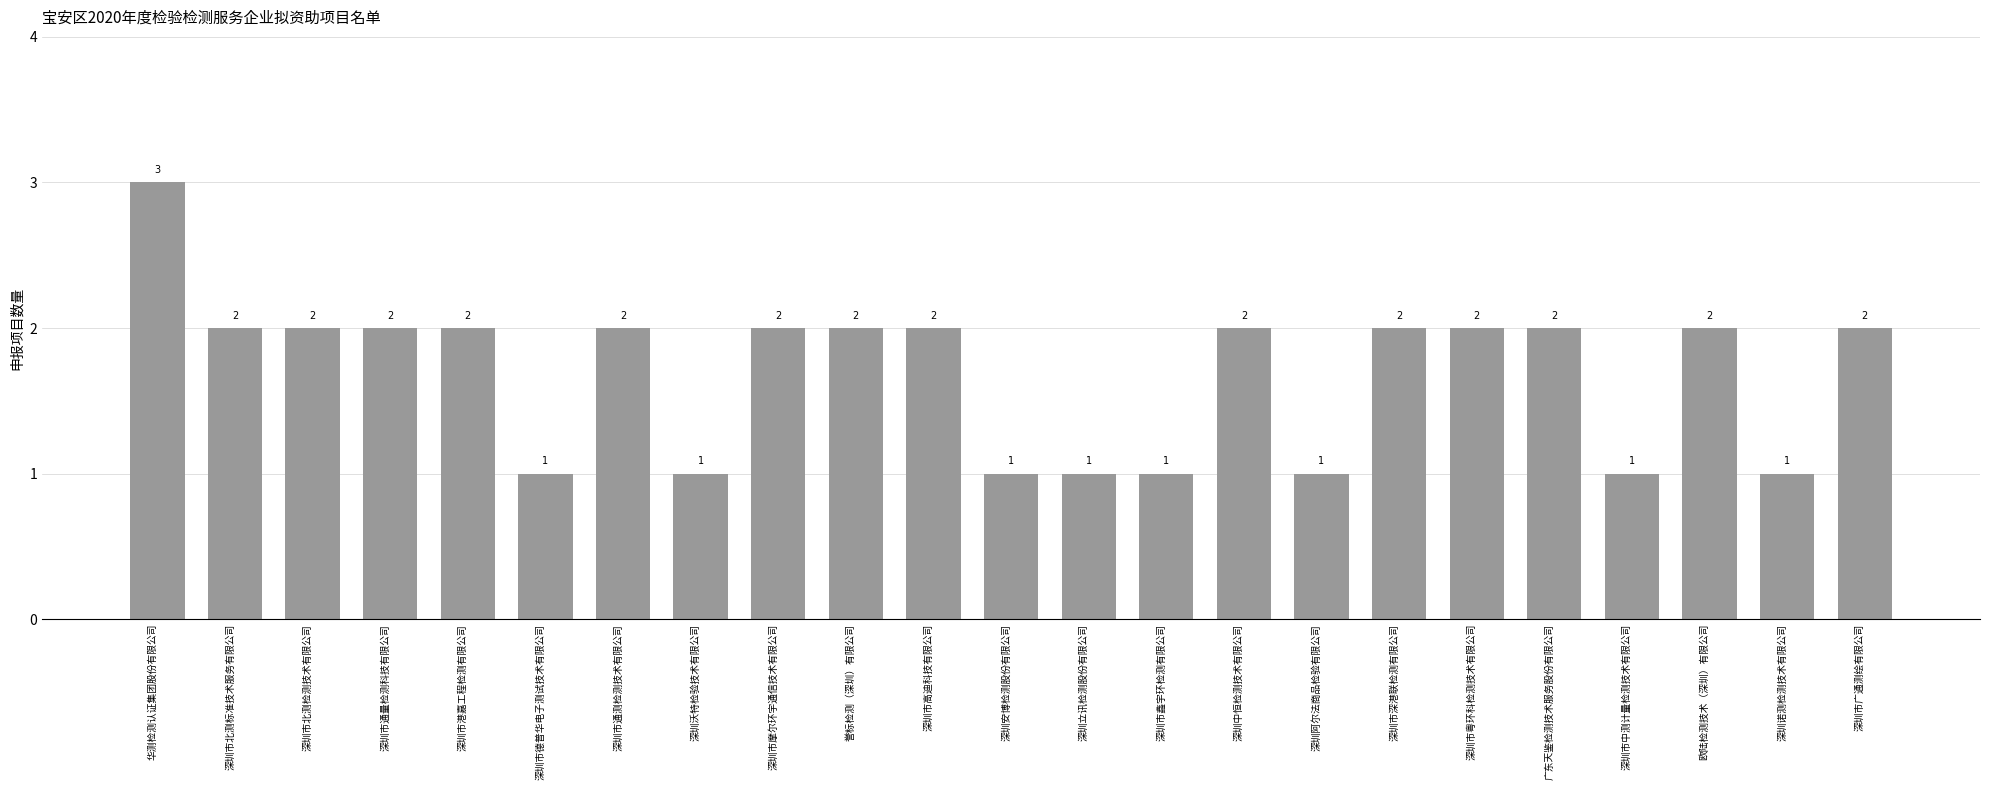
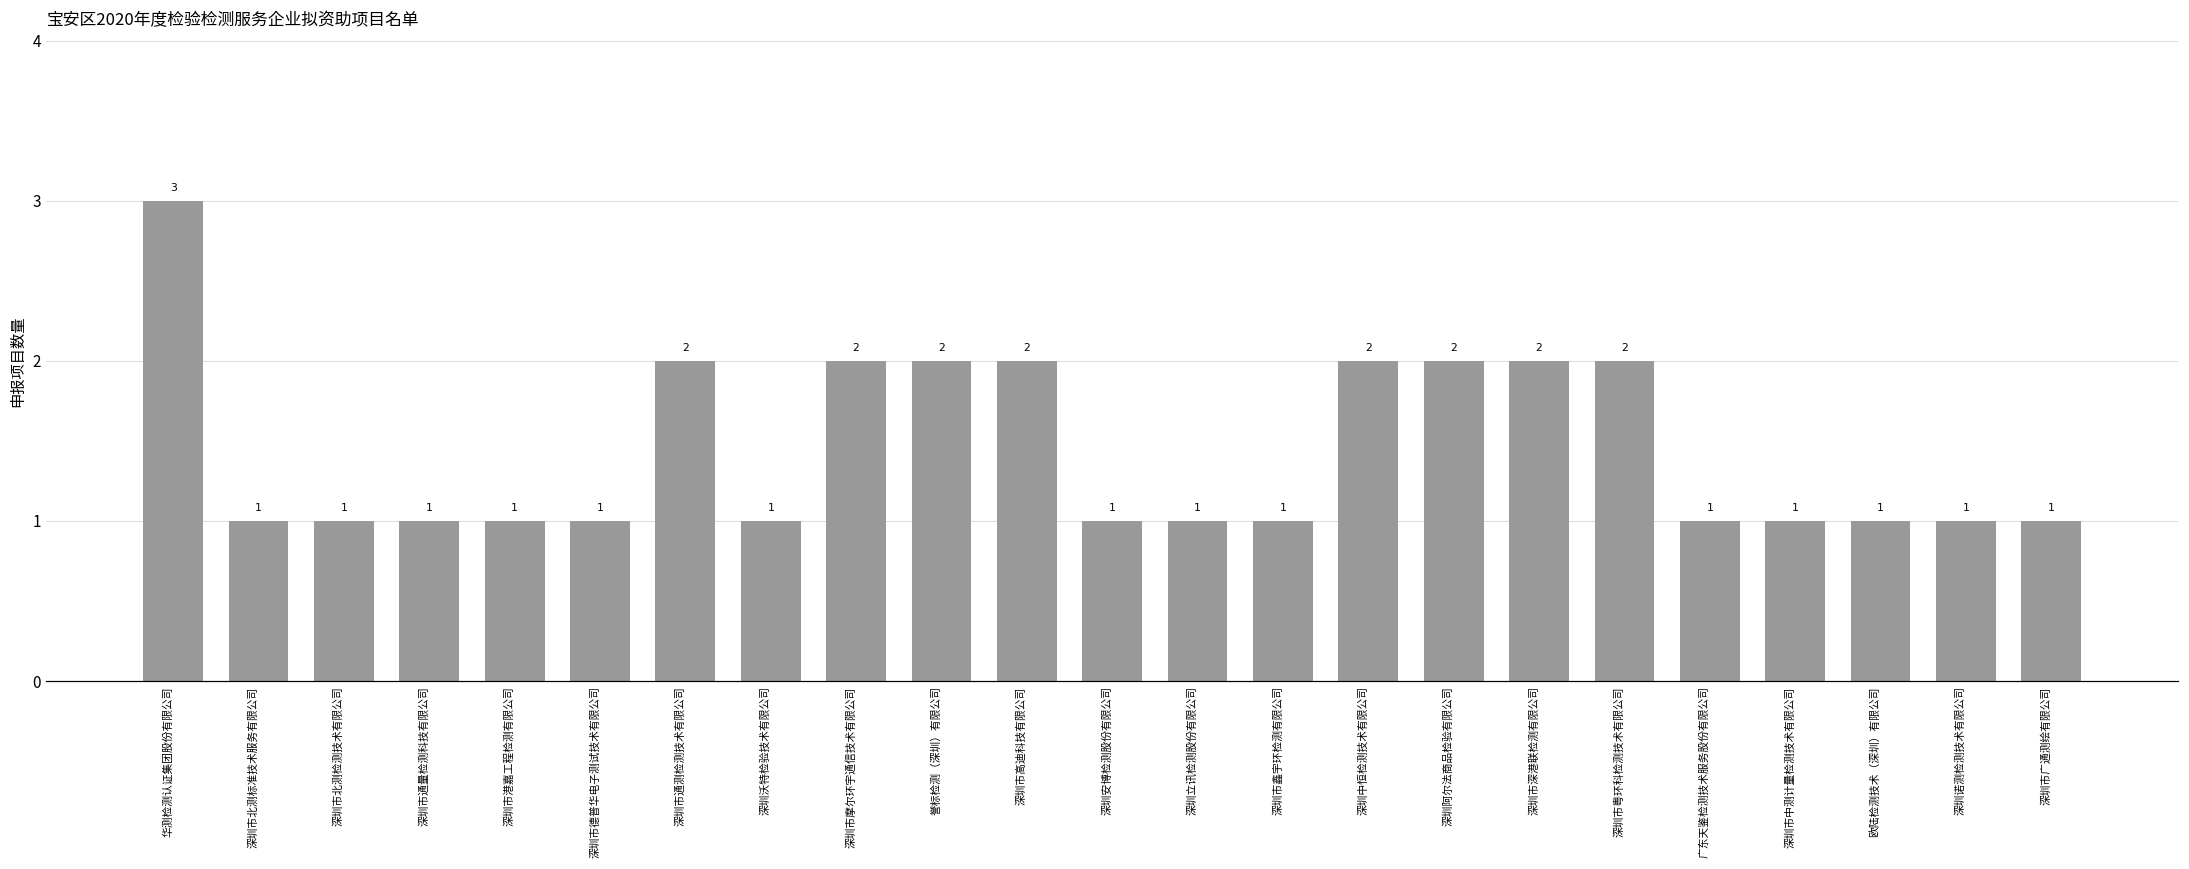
深圳市北测标准技术服务有限公司: 2 -> 1
深圳市北测检测技术有限公司: 2 -> 1
深圳市通量检测科技有限公司: 2 -> 1
深圳市港嘉工程检测有限公司: 2 -> 1
深圳阿尔法商品检验有限公司: 1 -> 2
广东天鉴检测技术服务股份有限公司: 2 -> 1
欧陆检测技术（深圳）有限公司: 2 -> 1
深圳市广通测绘有限公司: 2 -> 1
